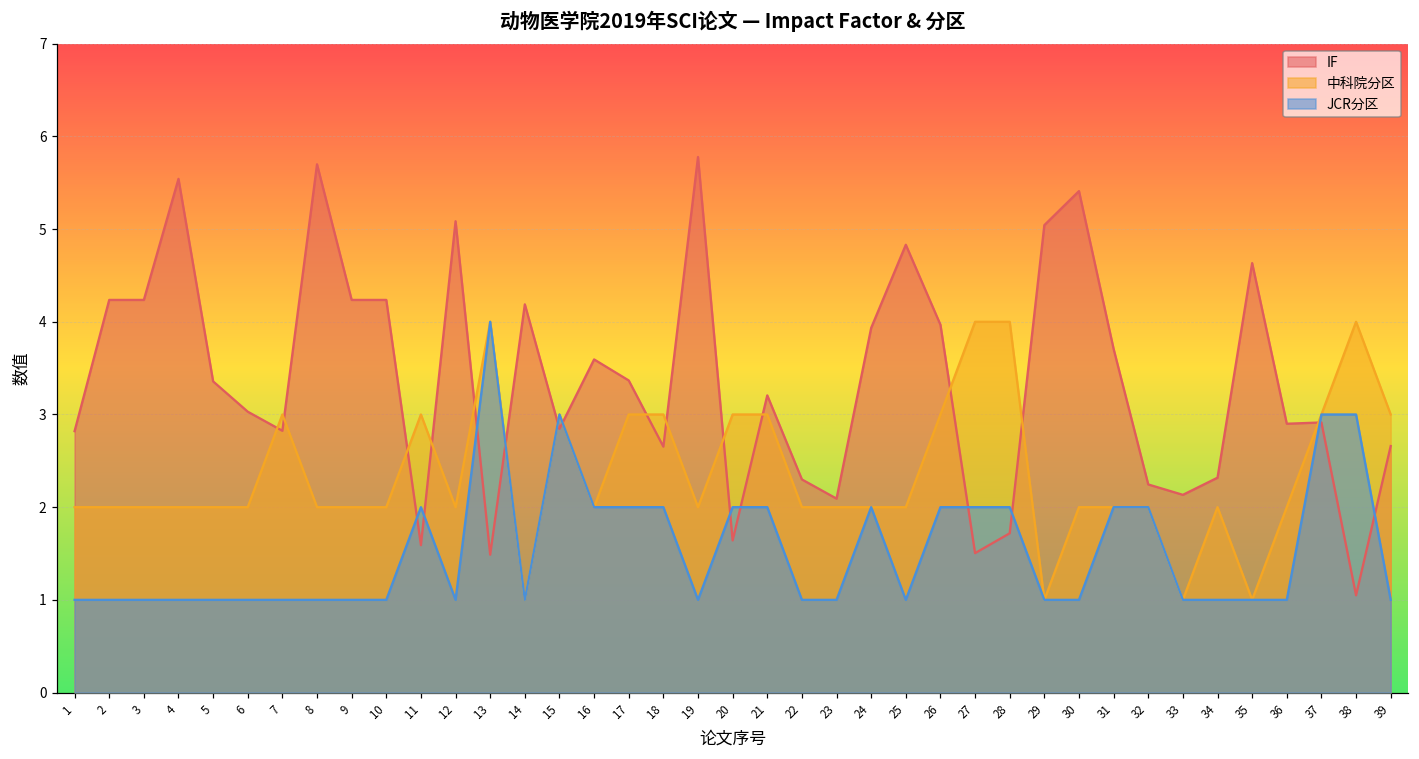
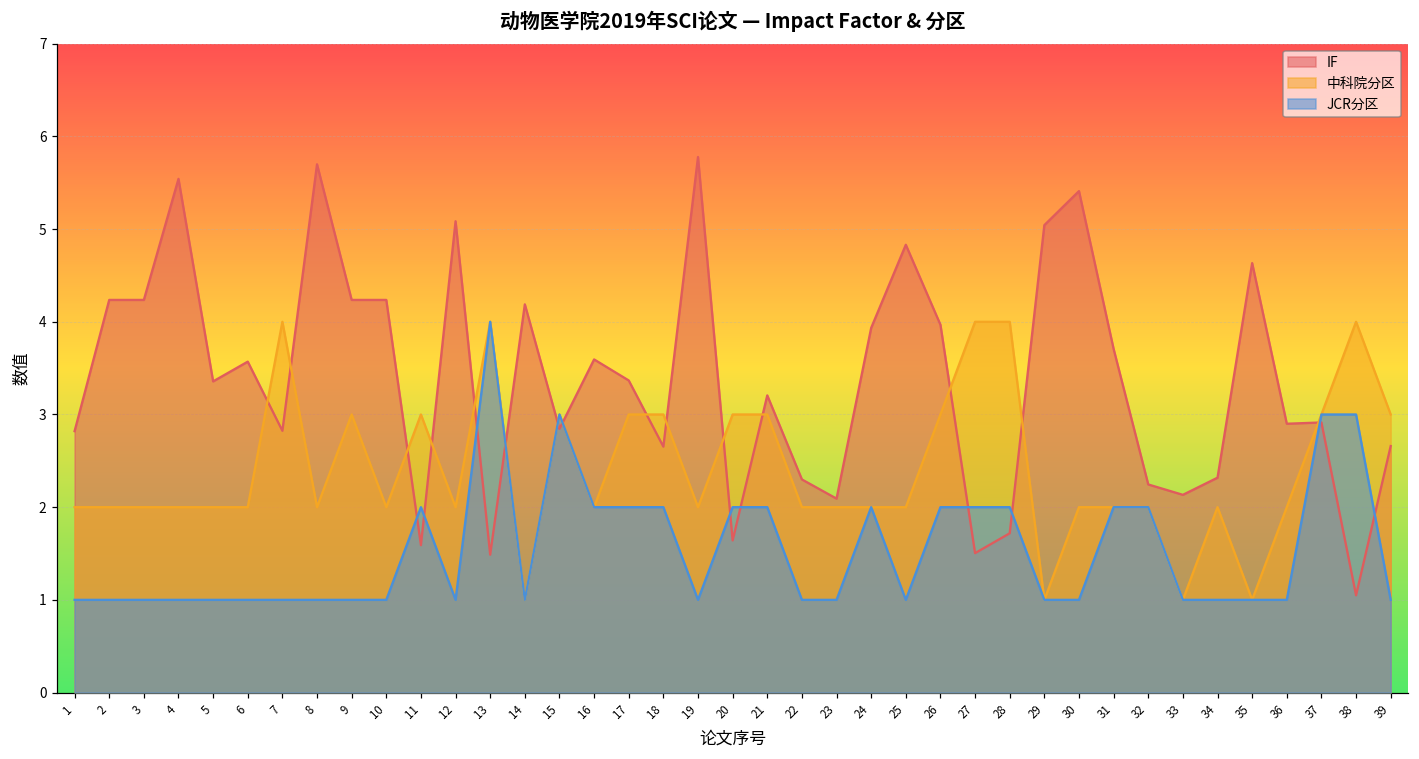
IF, 6: 3.0 -> 3.6
中科院分区, 7: 3 -> 4
中科院分区, 9: 2 -> 3
